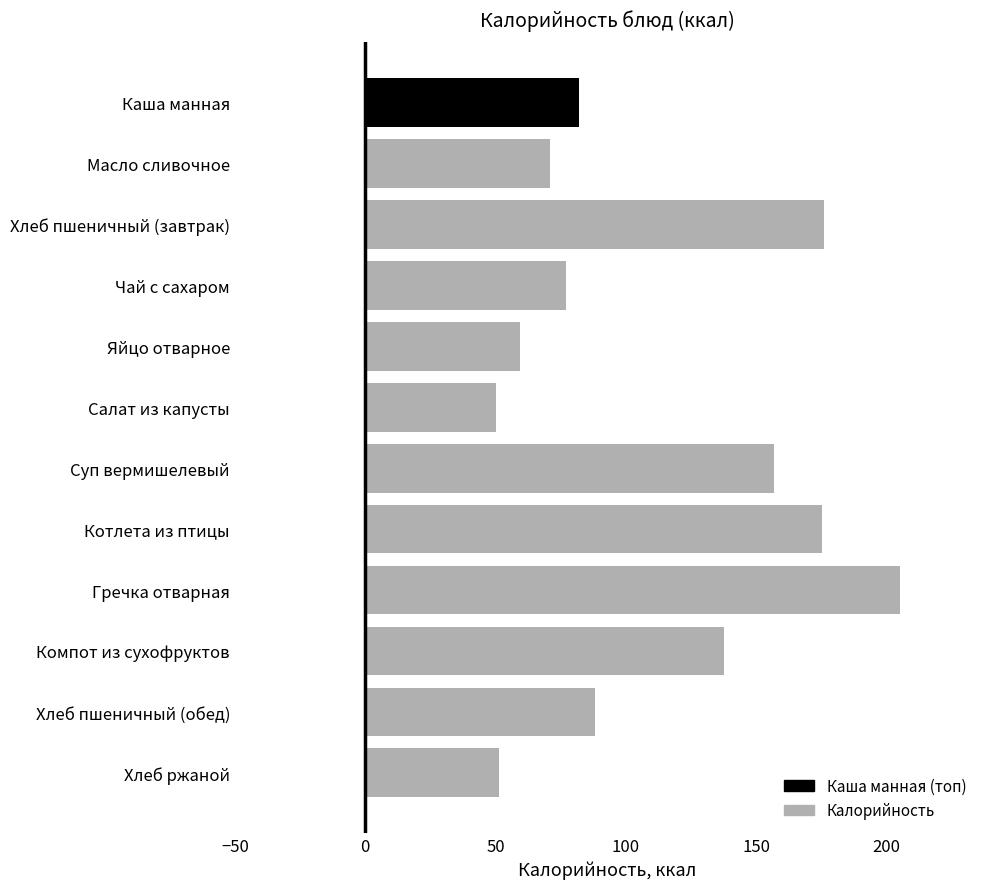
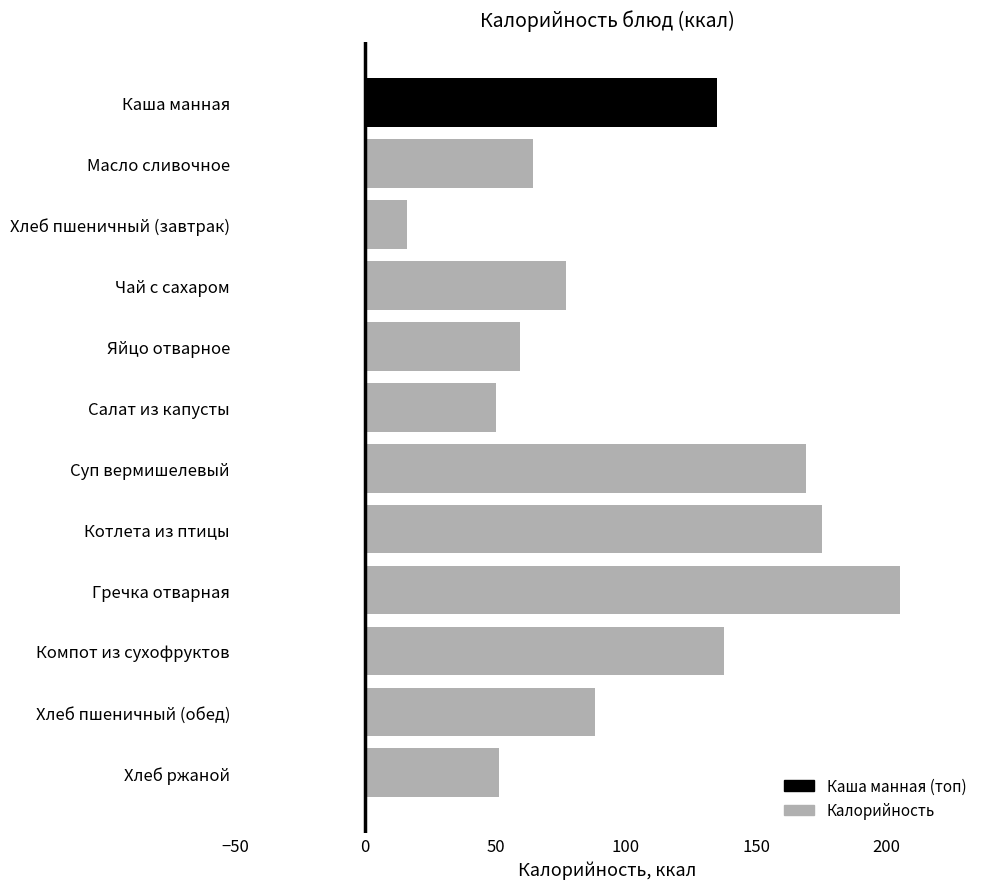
Каша манная: 82 -> 135
Масло сливочное: 71 -> 64
Хлеб пшеничный (завтрак): 176 -> 16
Суп вермишелевый: 157 -> 169
